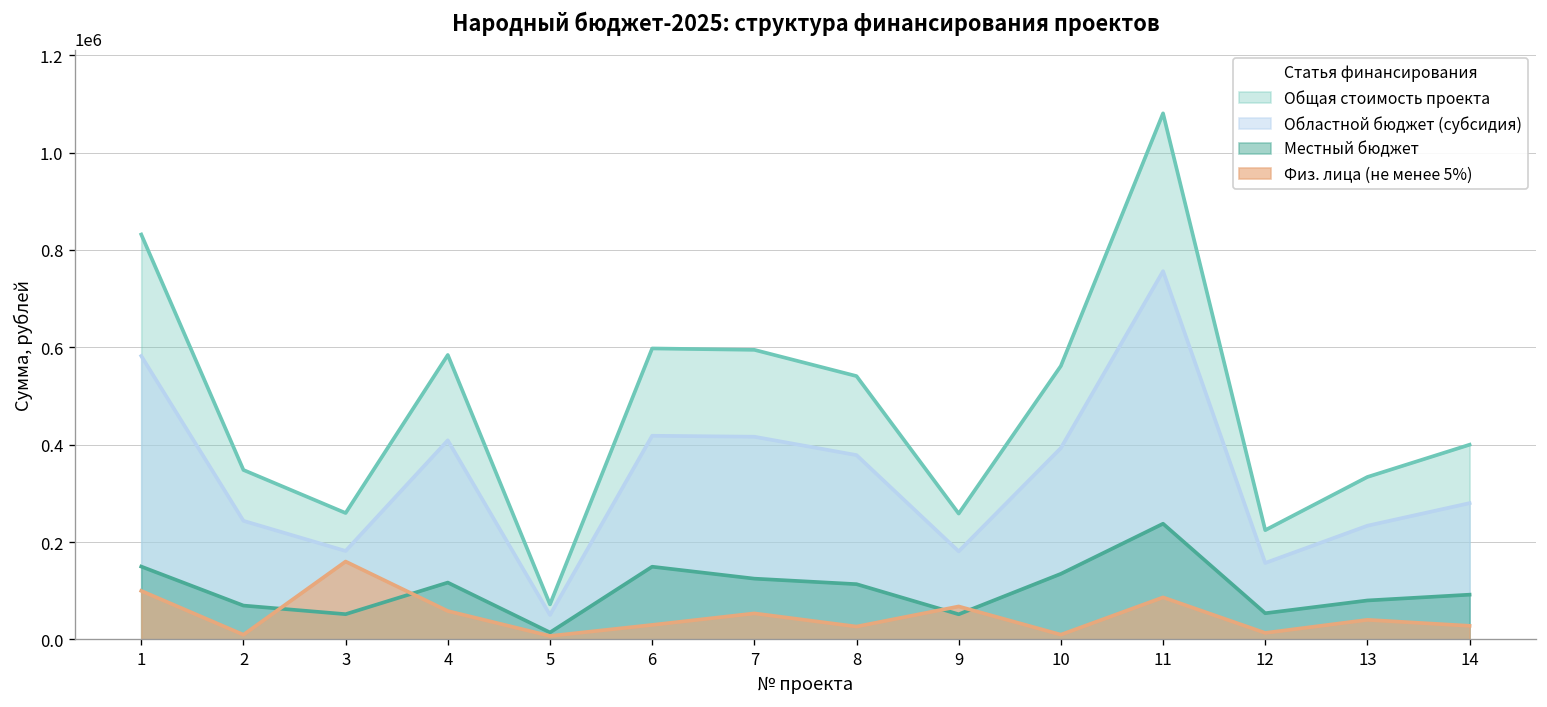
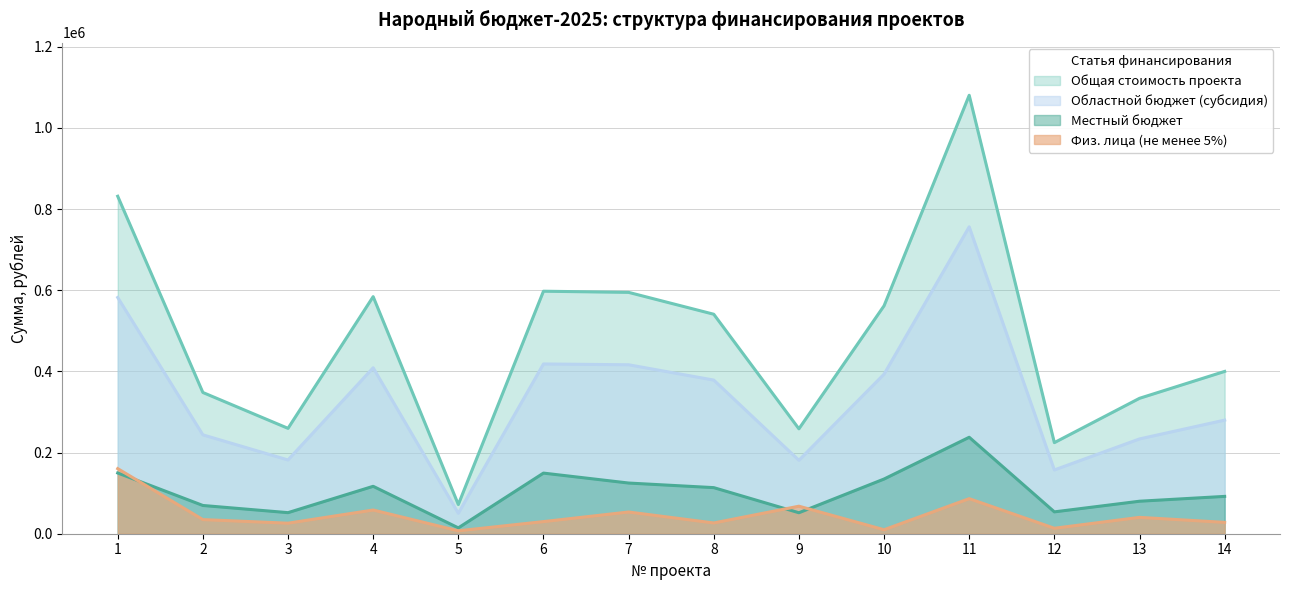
Физ. лица (не менее 5%), 1: 100000 -> 160000
Физ. лица (не менее 5%), 2: 10000 -> 30000
Физ. лица (не менее 5%), 3: 160000 -> 30000
